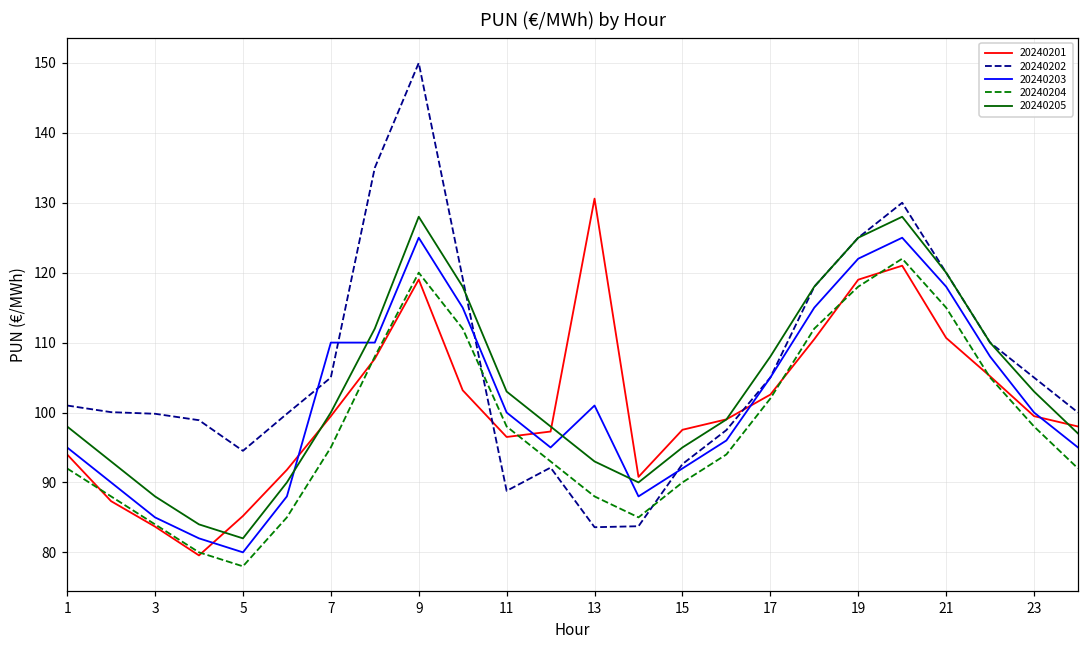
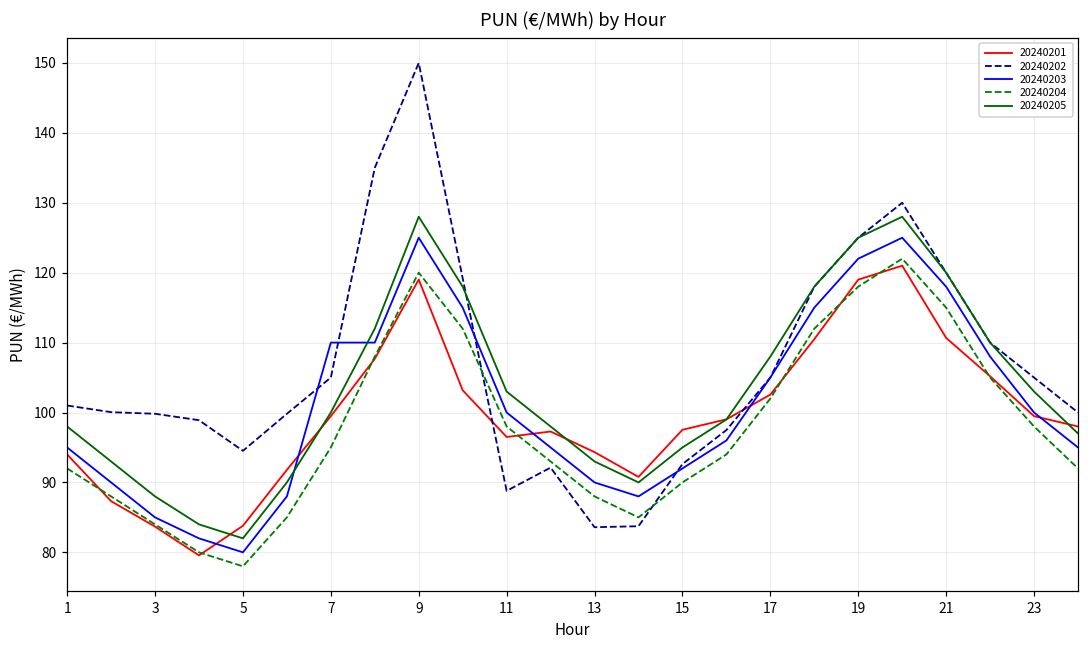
20240201, 5: 85 -> 84
20240201, 13: 131 -> 94
20240203, 13: 101 -> 90
